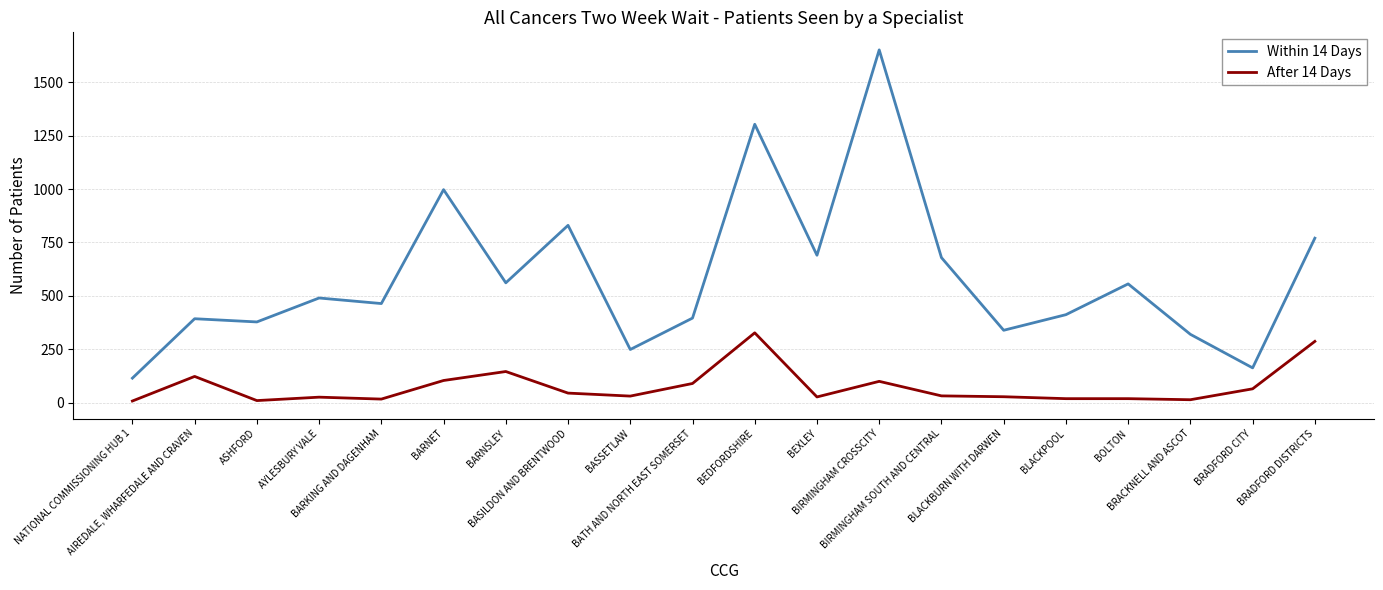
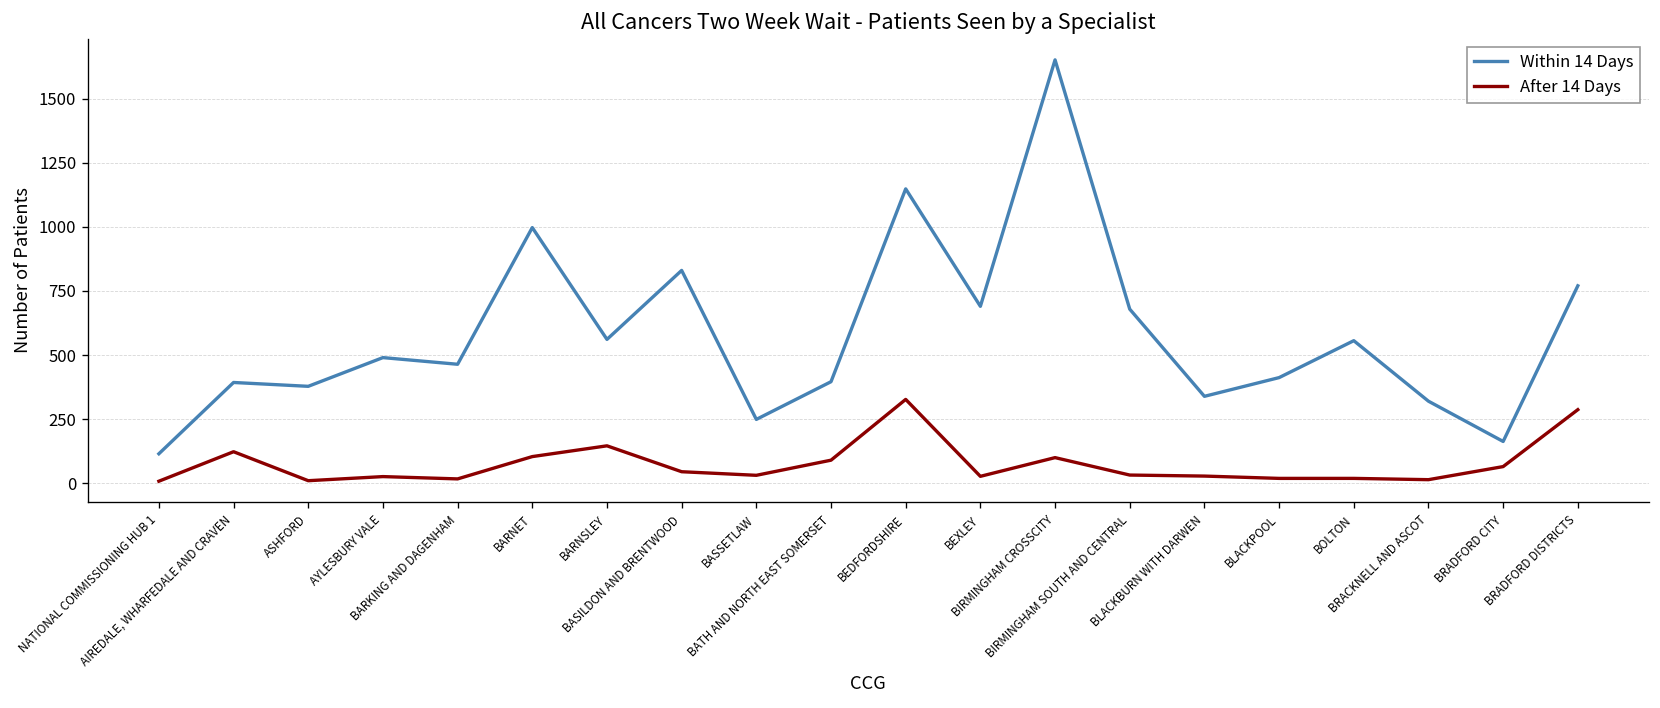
Within 14 Days, BEDFORDSHIRE: 1300 -> 1150
